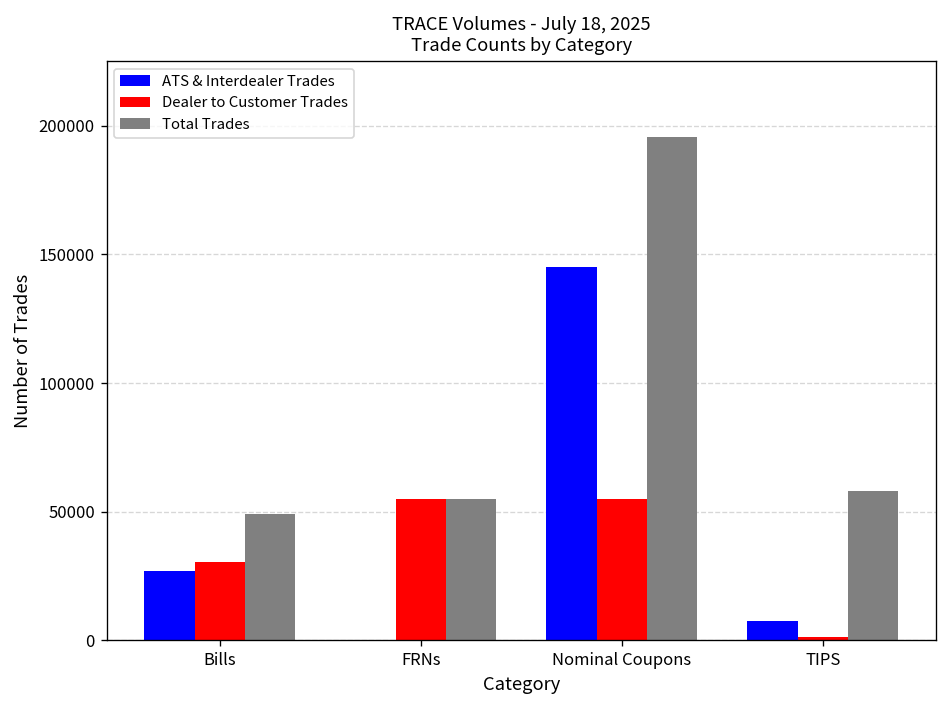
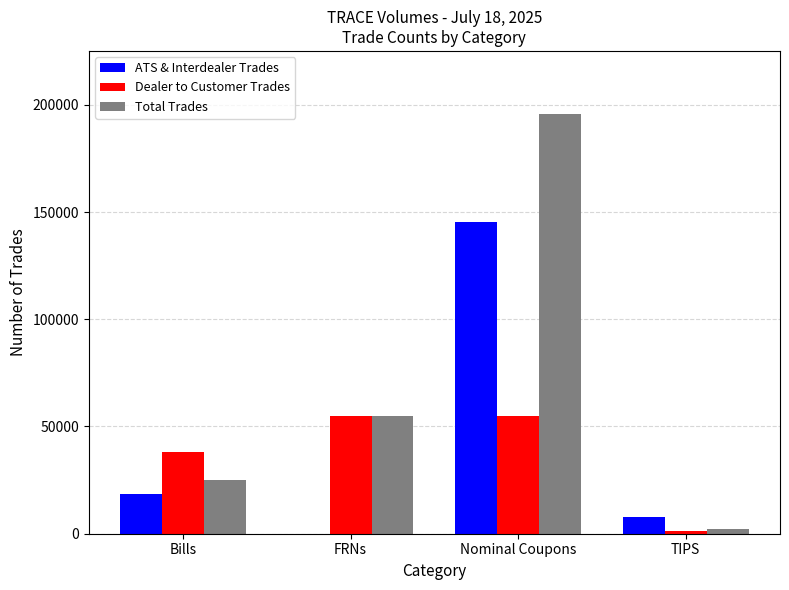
ATS & Interdealer Trades, Bills: 27000 -> 19000
Dealer to Customer Trades, Bills: 31000 -> 38000
Total Trades, Bills: 49000 -> 25000
Total Trades, TIPS: 58000 -> 2000
